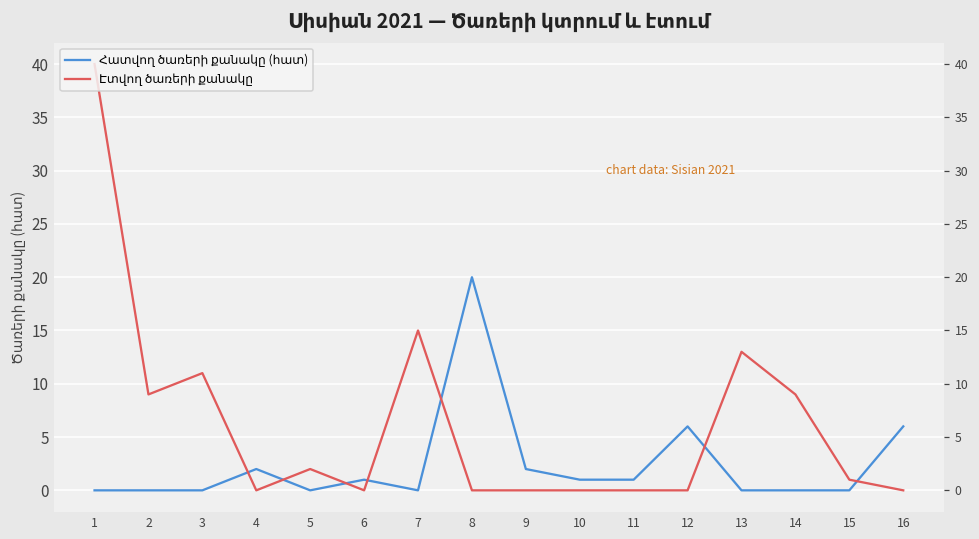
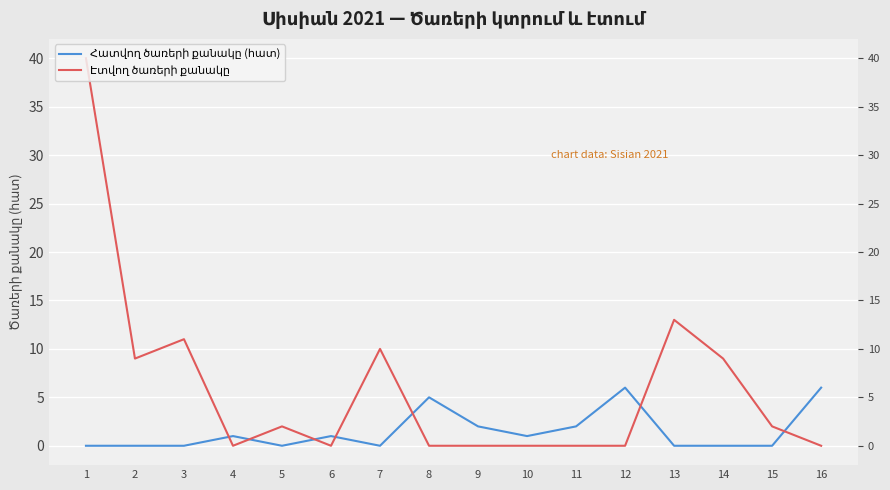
Հատվող ծառերի քանակը (հատ), 4: 2 -> 1
Էտվող ծառերի քանակը, 7: 15 -> 10
Հատվող ծառերի քանակը (հատ), 8: 20 -> 5
Հատվող ծառերի քանակը (հատ), 11: 1 -> 2
Էտվող ծառերի քանակը, 15: 1 -> 2
